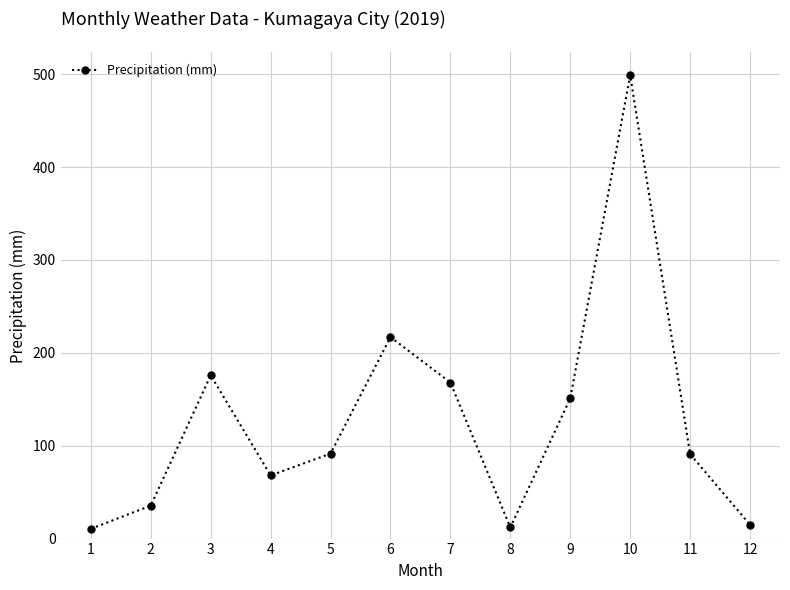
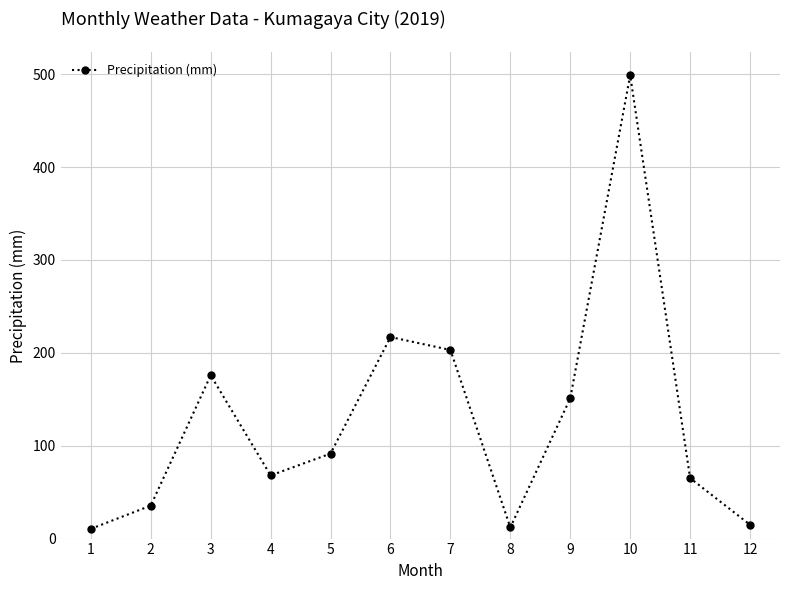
7: 170 -> 200
11: 90 -> 70
